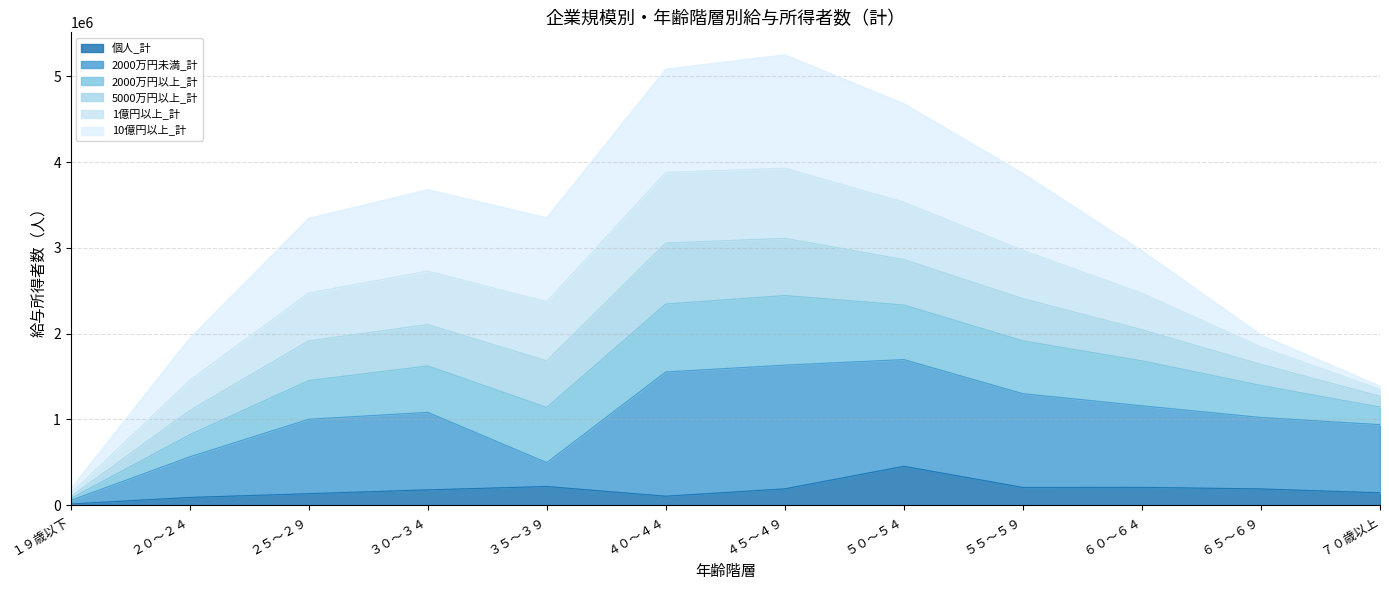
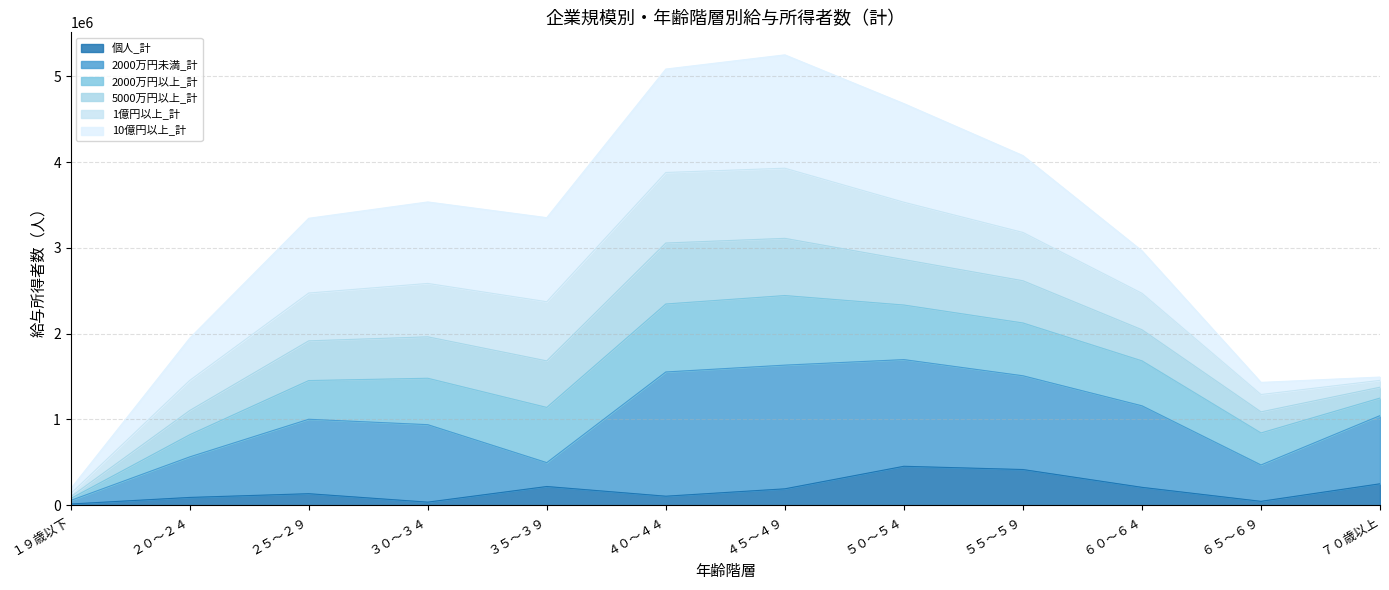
個人_計, ３０～３４: 200000 -> 0
個人_計, ５５～５９: 200000 -> 400000
個人_計, ６５～６９: 200000 -> 0
2000万円未満_計, ６５～６９: 800000 -> 400000
個人_計, ７０歳以上: 100000 -> 200000
